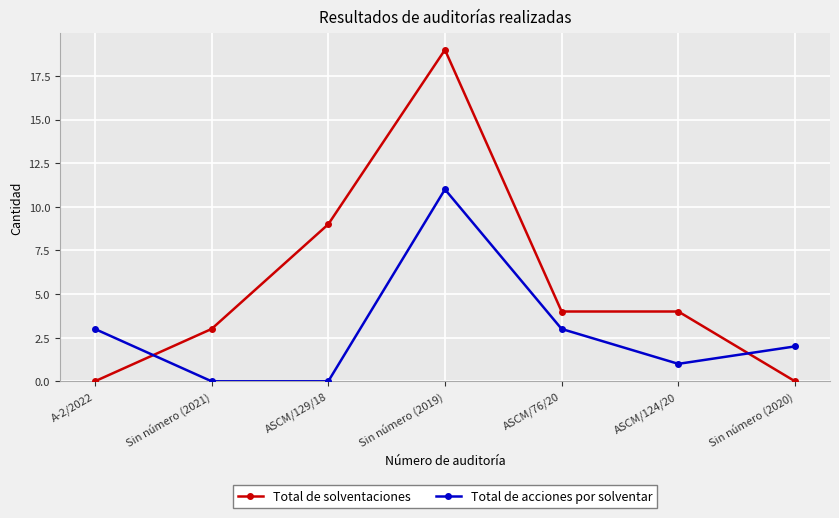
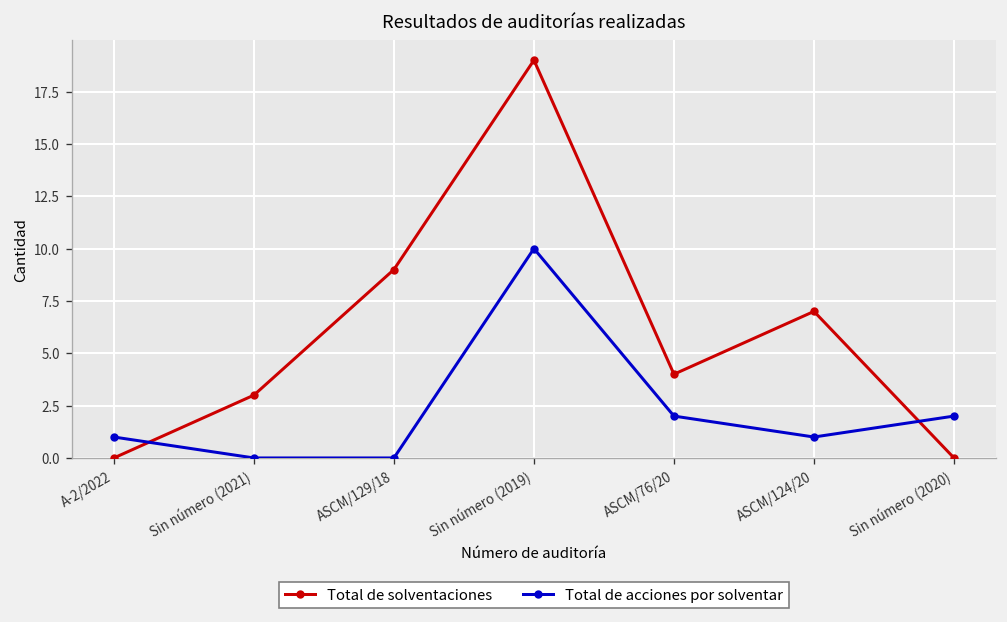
Total de acciones por solventar, A-2/2022: 3 -> 1
Total de acciones por solventar, Sin número (2019): 11 -> 10
Total de acciones por solventar, ASCM/76/20: 3 -> 2
Total de solventaciones, ASCM/124/20: 4 -> 7
